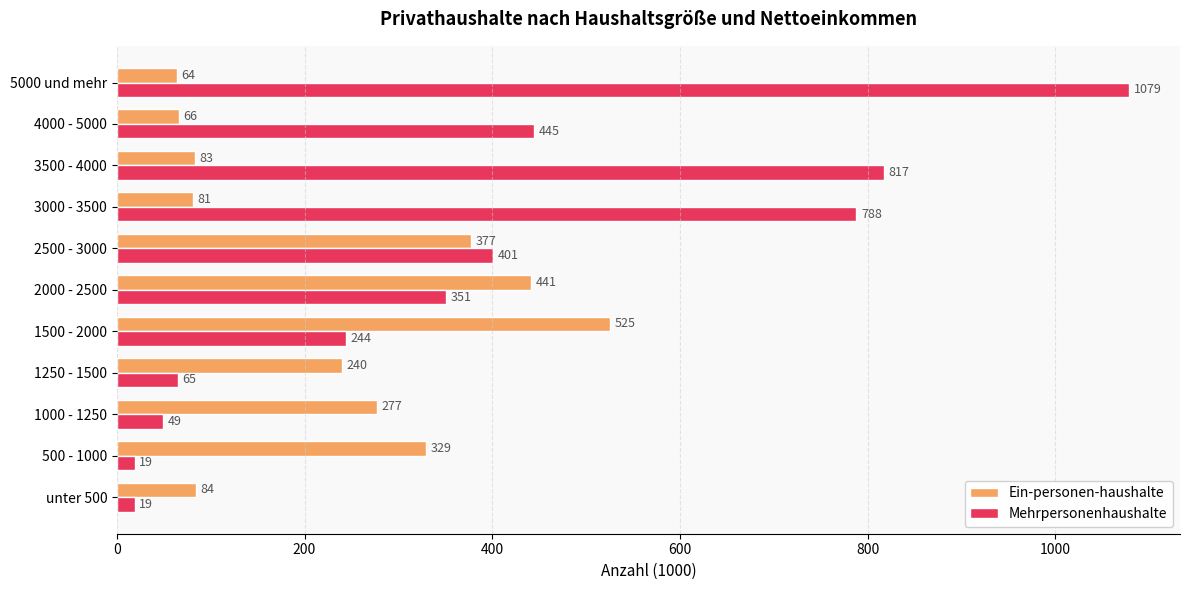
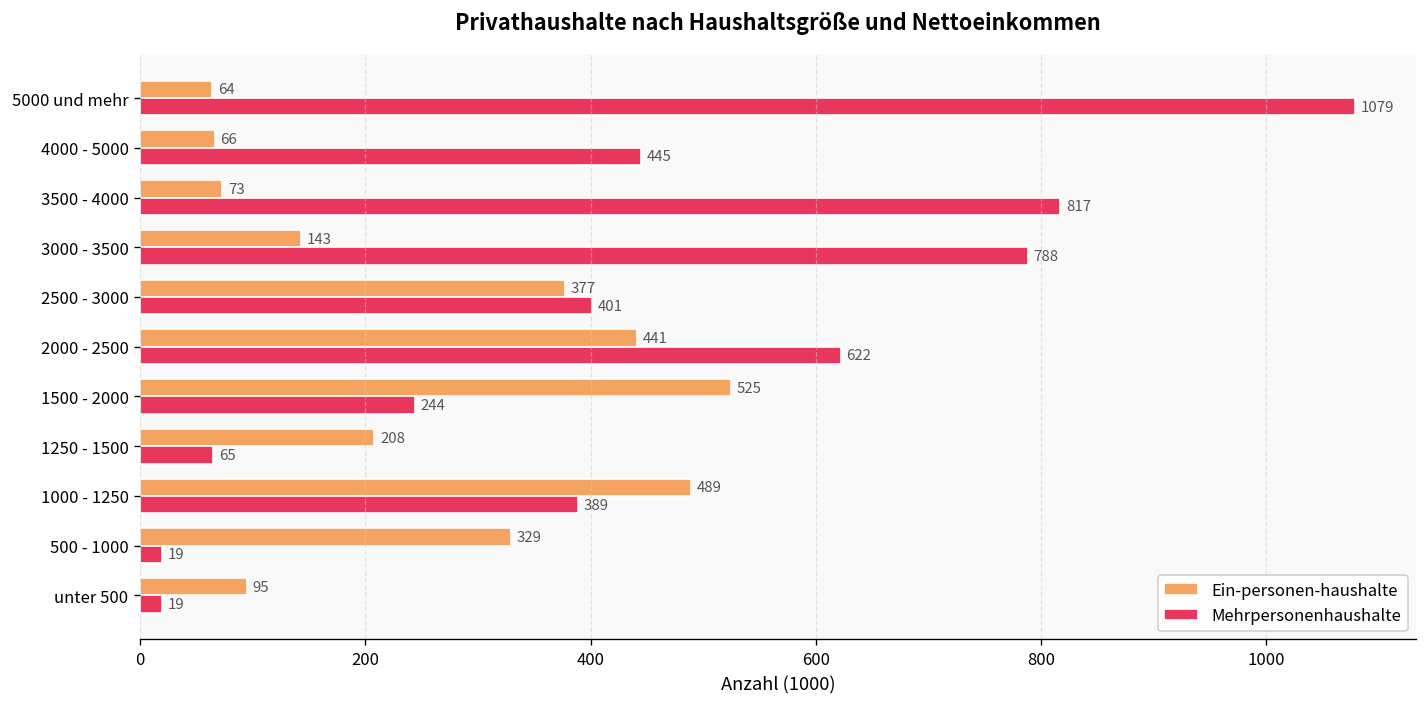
Ein-personen-haushalte, 3500 - 4000: 83 -> 73
Ein-personen-haushalte, 3000 - 3500: 81 -> 143
Mehrpersonenhaushalte, 2000 - 2500: 351 -> 622
Ein-personen-haushalte, 1250 - 1500: 240 -> 208
Ein-personen-haushalte, 1000 - 1250: 277 -> 489
Mehrpersonenhaushalte, 1000 - 1250: 49 -> 389
Ein-personen-haushalte, unter 500: 84 -> 95
